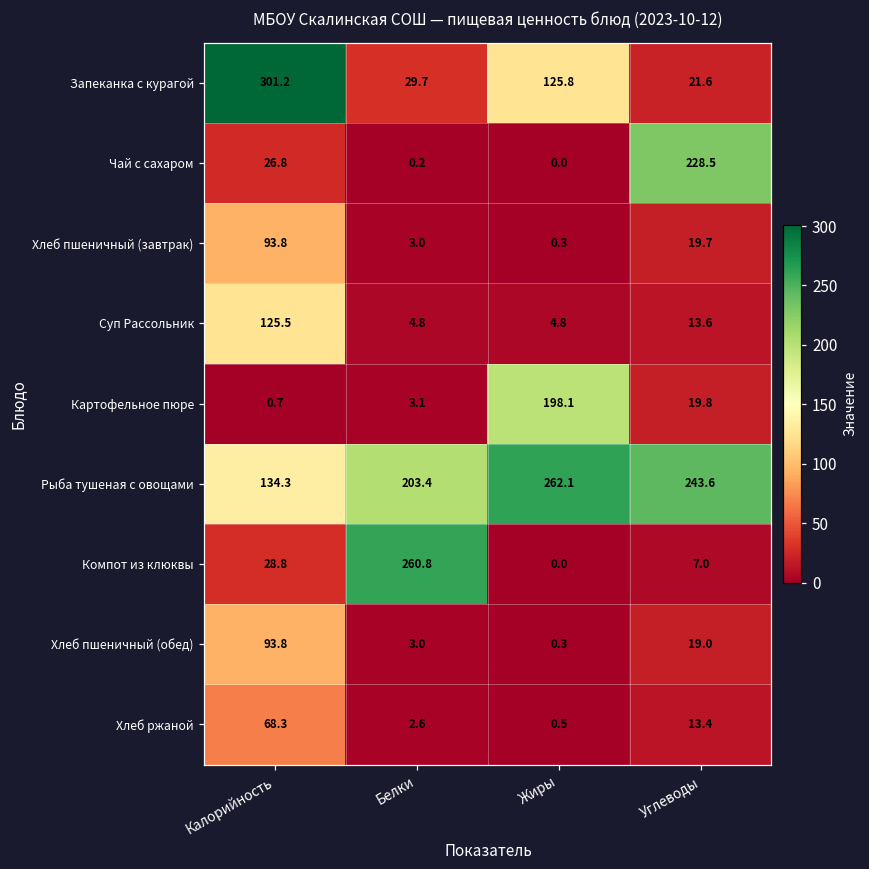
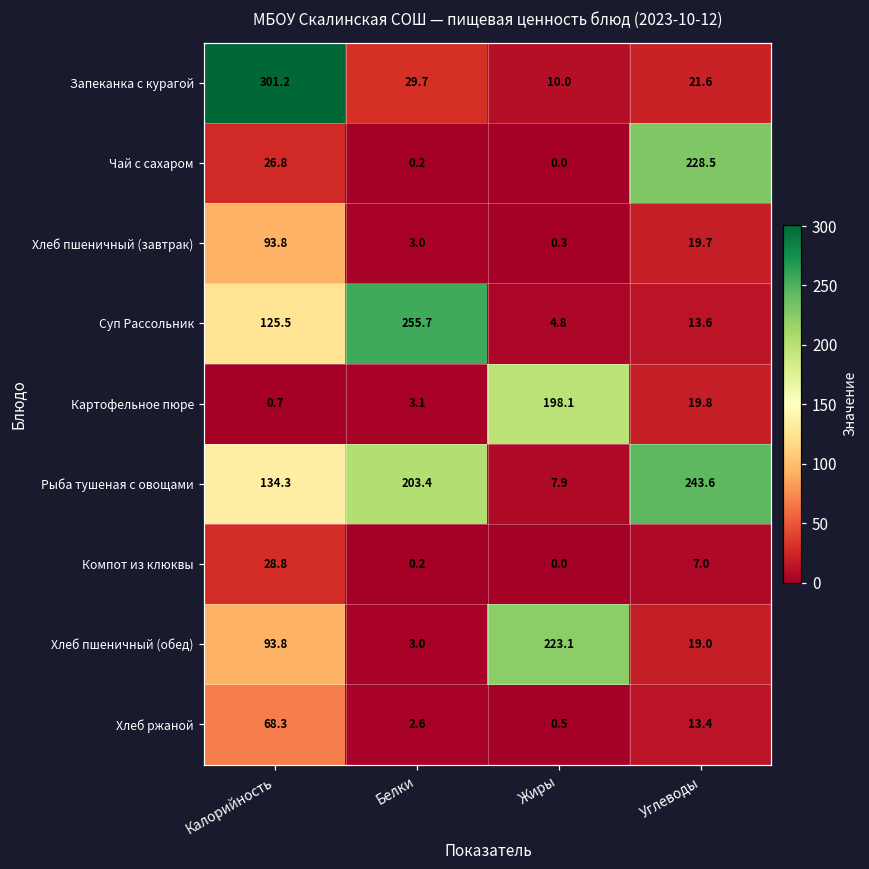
Запеканка с курагой, Жиры: 125.8 -> 10.0
Суп Рассольник, Белки: 4.8 -> 255.7
Рыба тушеная с овощами, Жиры: 262.1 -> 7.9
Компот из клюквы, Белки: 260.8 -> 0.2
Хлеб пшеничный (обед), Жиры: 0.3 -> 223.1
